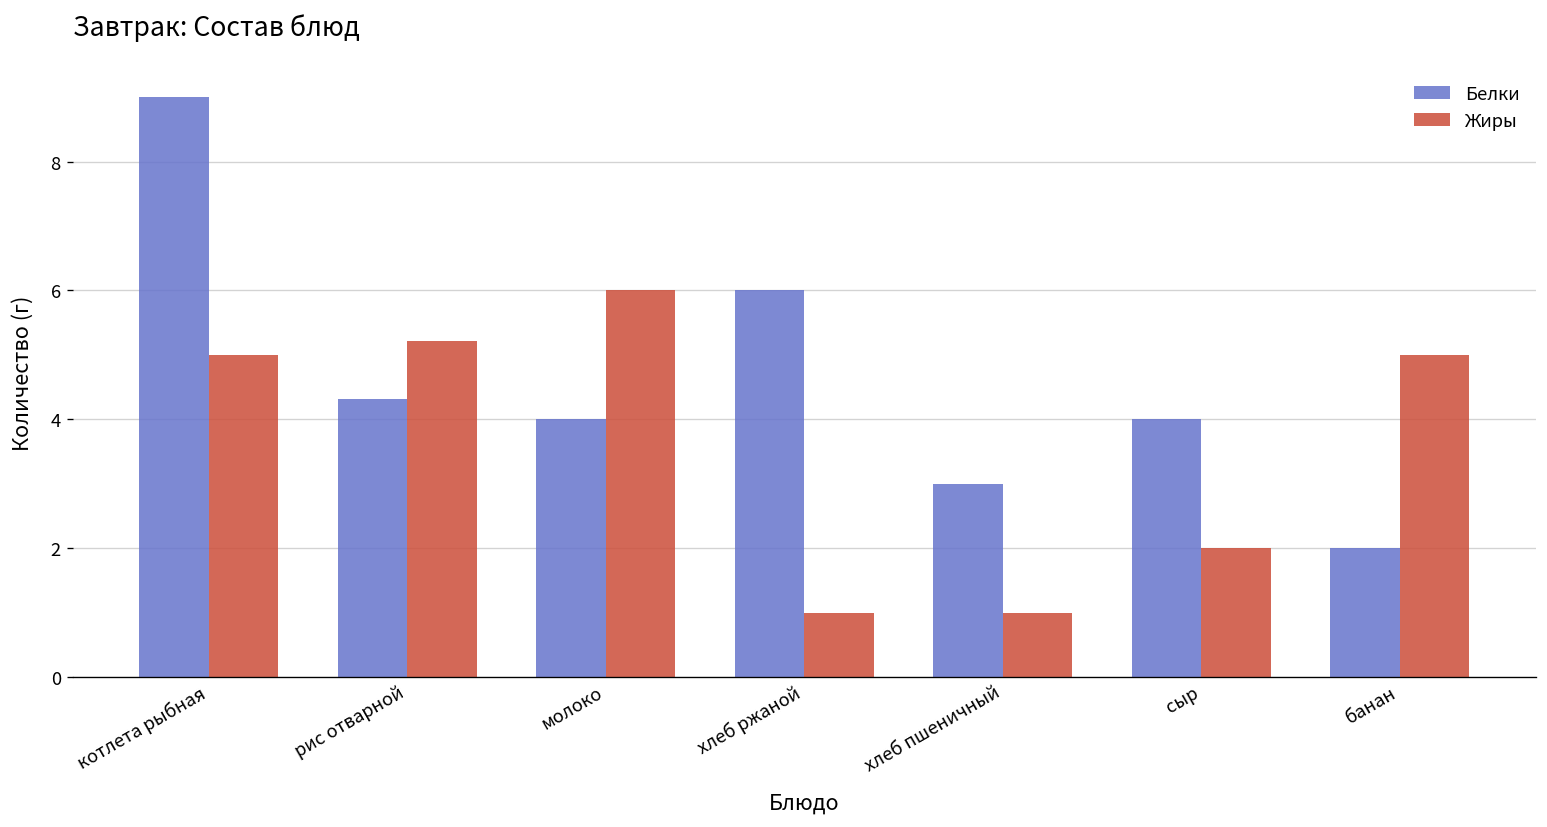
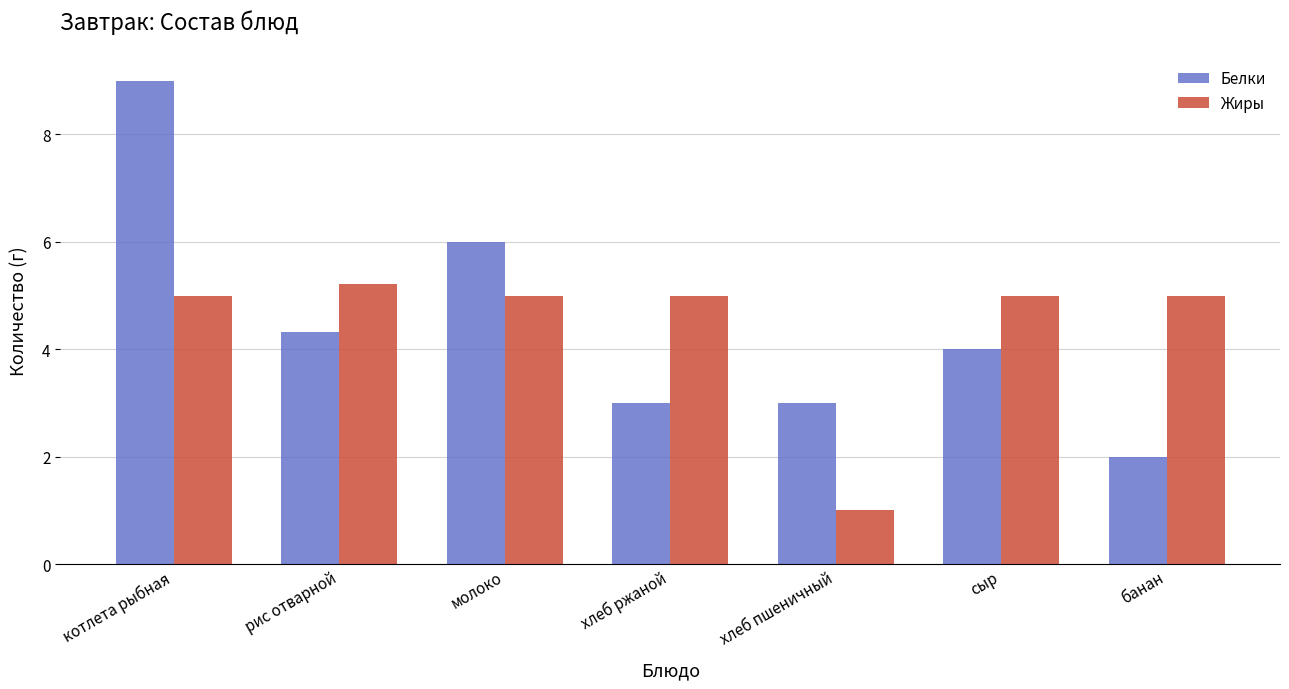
Белки, молоко: 4 -> 6
Жиры, молоко: 6 -> 5
Белки, хлеб ржаной: 6 -> 3
Жиры, хлеб ржаной: 1 -> 5
Жиры, сыр: 2 -> 5
